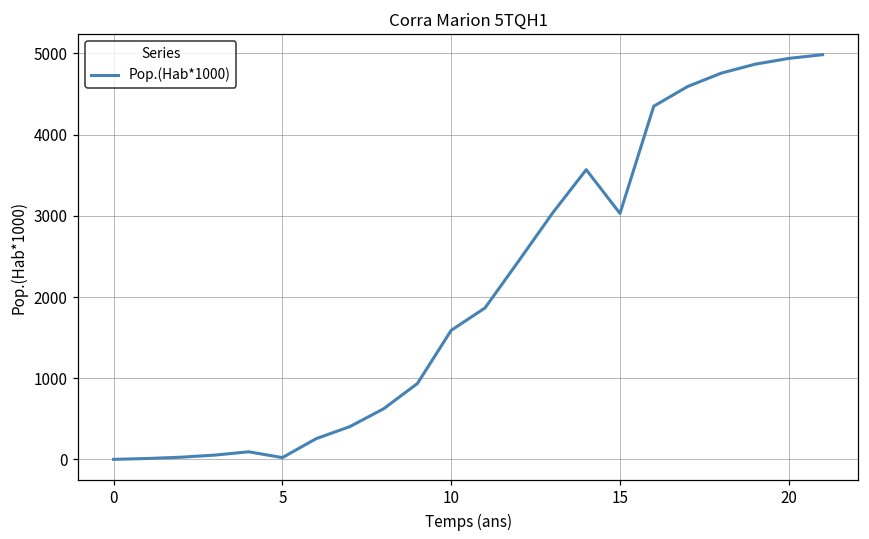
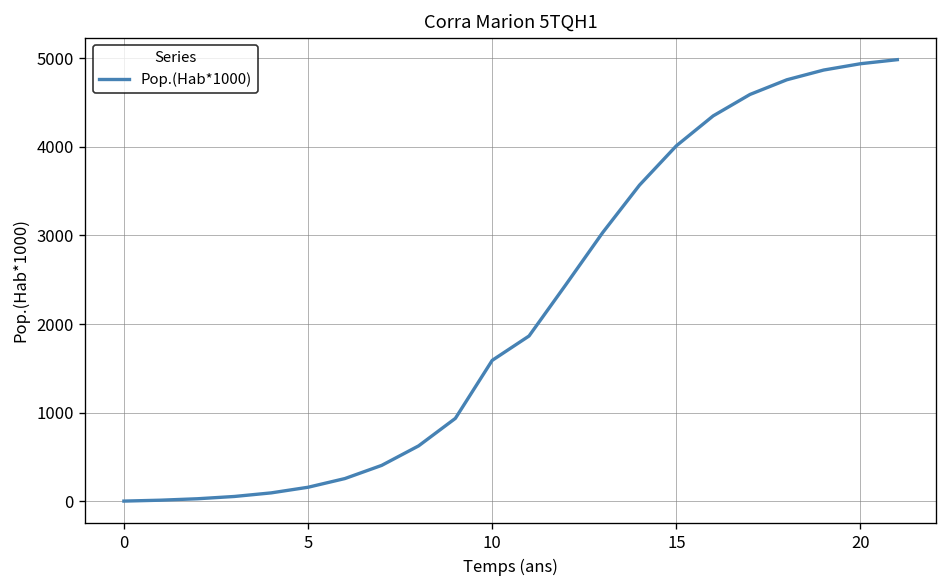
5: 0 -> 200
15: 3000 -> 4000
